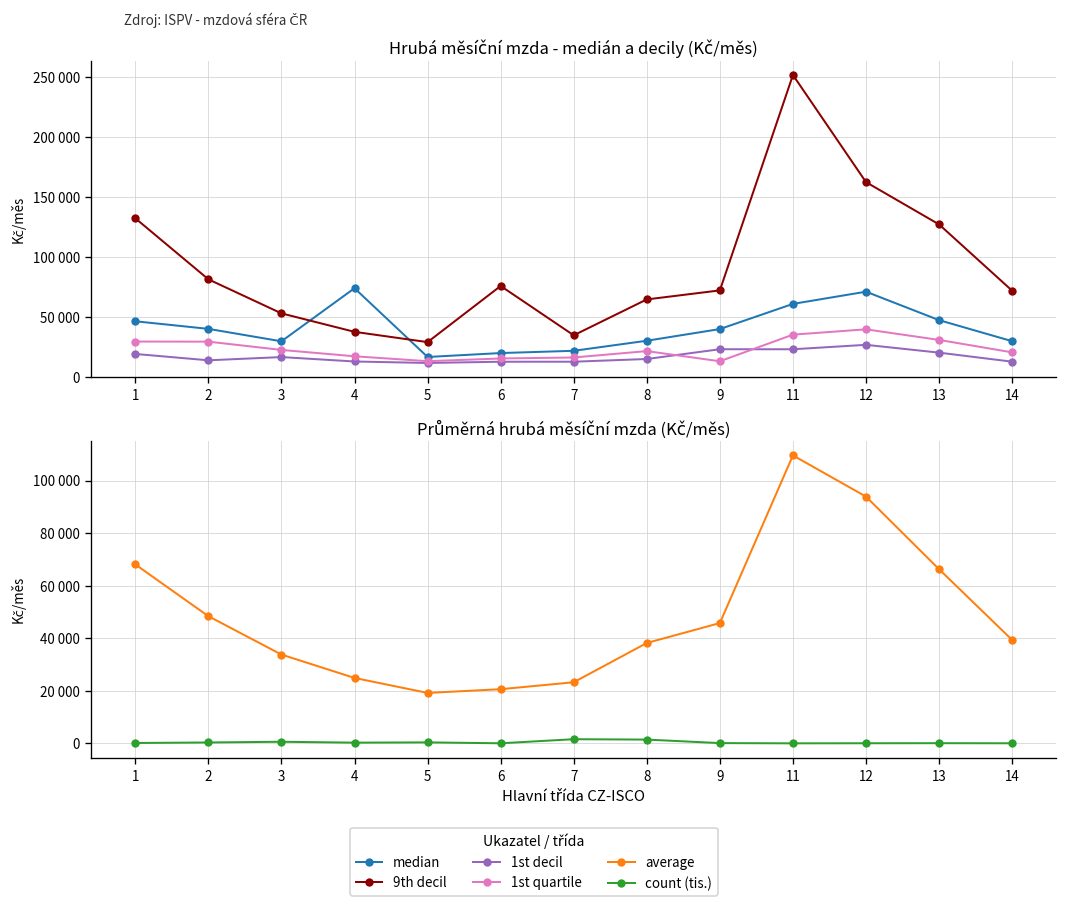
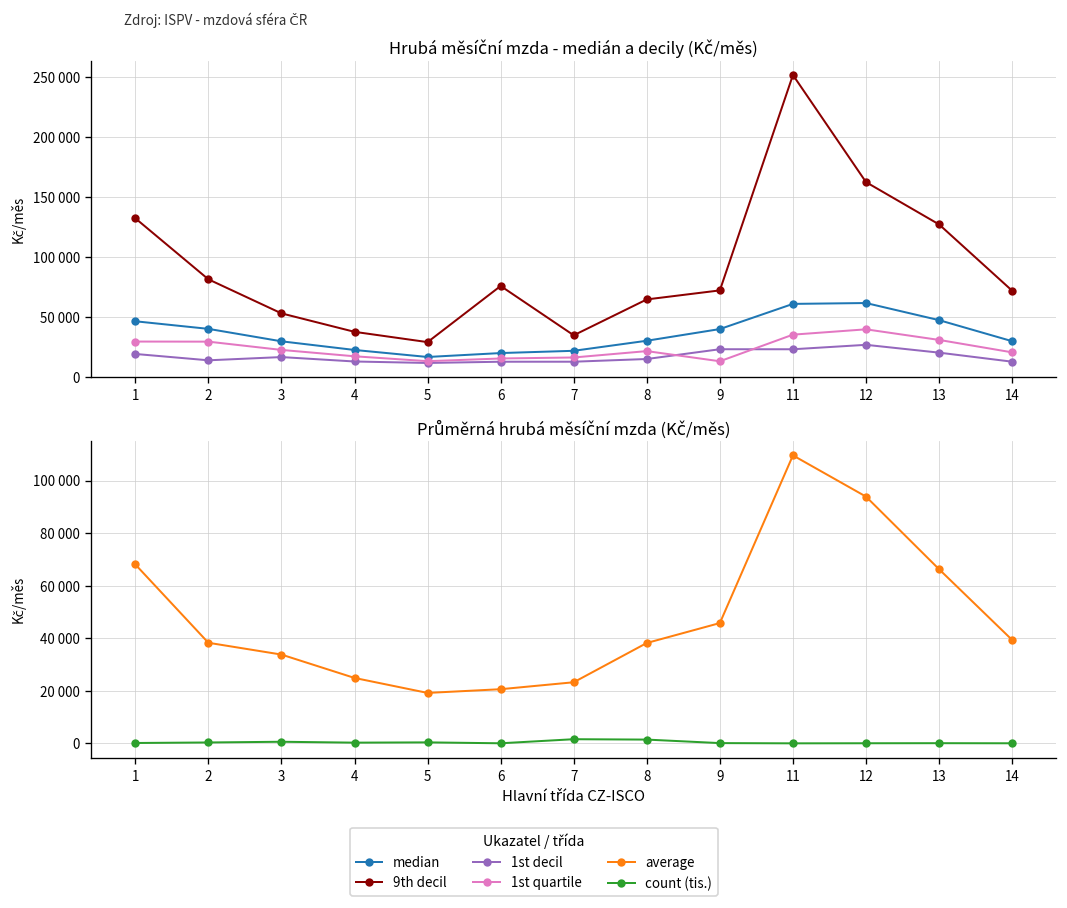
Hrubá měsíční mzda - medián a decily (Kč/měs), median, 4: 74000 -> 23000
Hrubá měsíční mzda - medián a decily (Kč/měs), median, 12: 71000 -> 62000
Průměrná hrubá měsíční mzda (Kč/měs), average, 2: 48000 -> 38000
